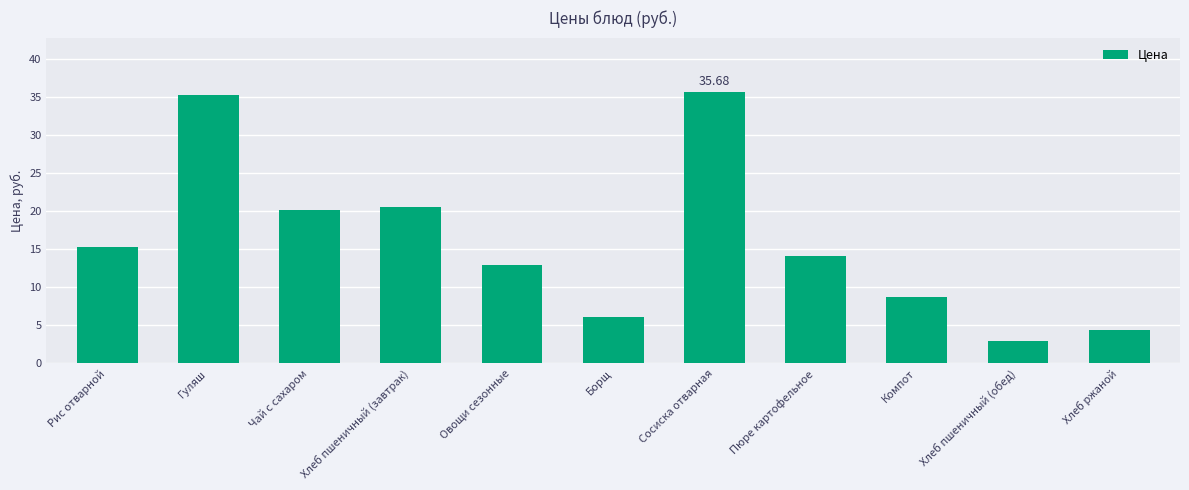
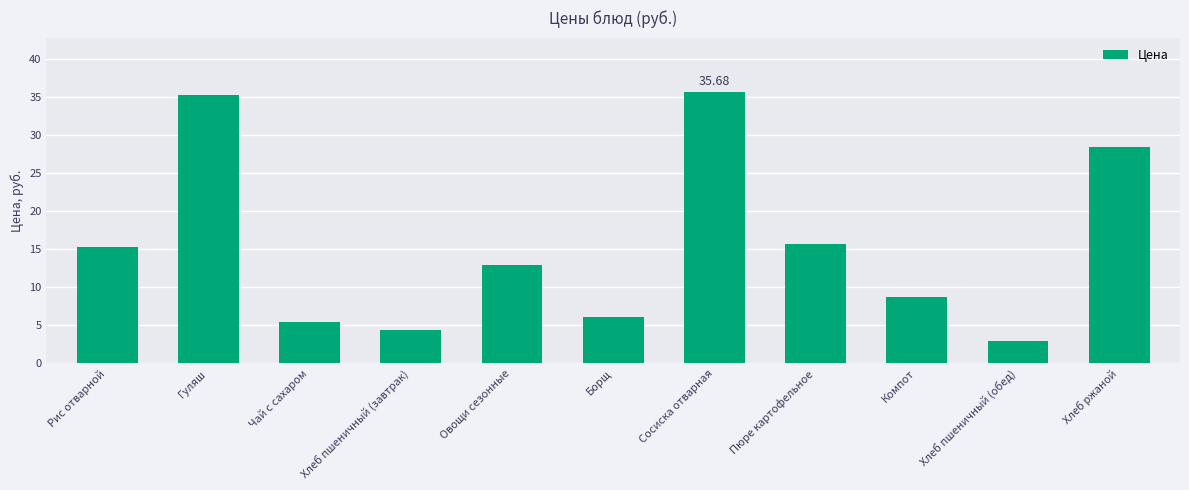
Чай с сахаром: 20 -> 5
Хлеб пшеничный (завтрак): 21 -> 4
Пюре картофельное: 14 -> 16
Хлеб ржаной: 4 -> 28
